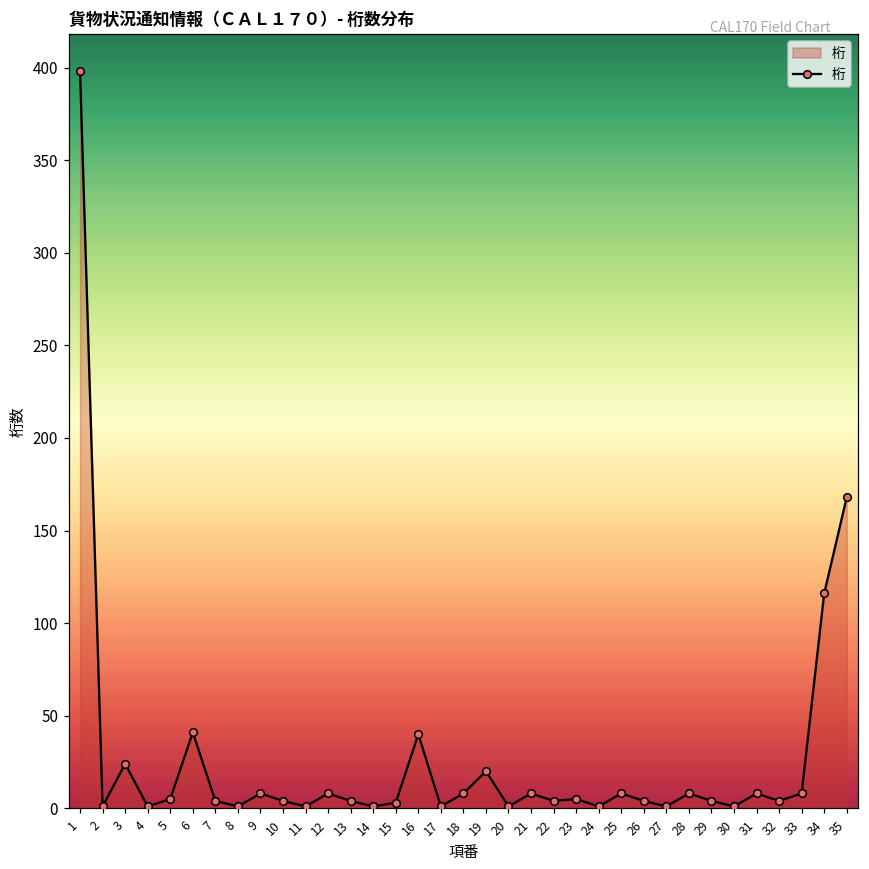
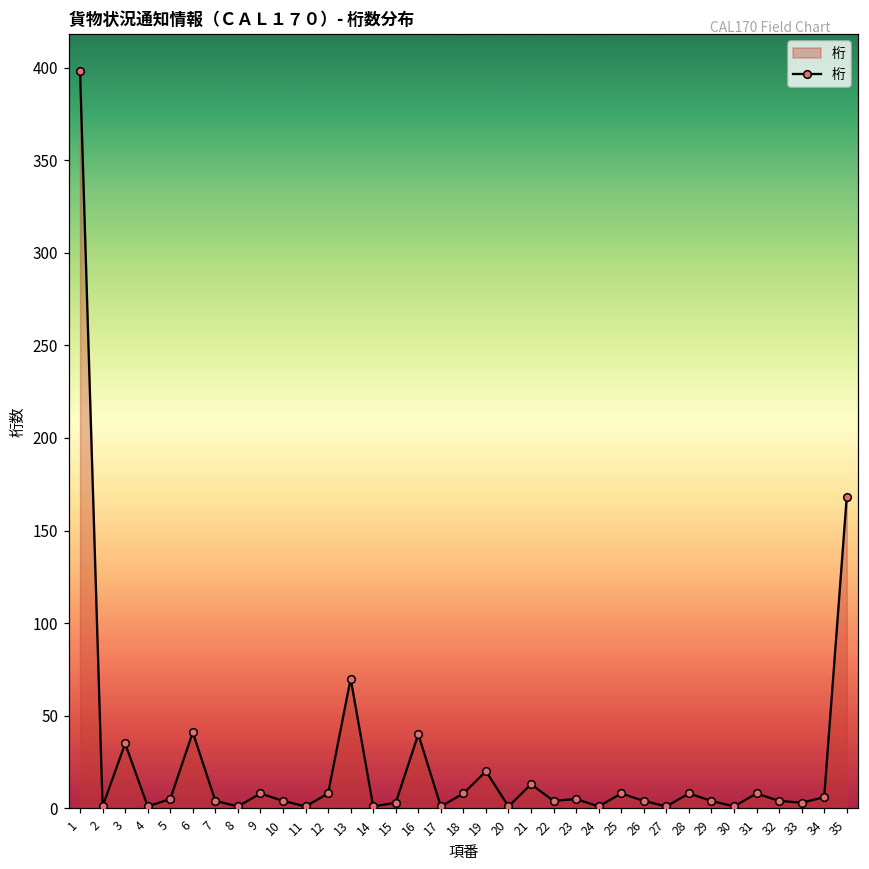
3: 24 -> 35
13: 4 -> 70
21: 8 -> 13
33: 8 -> 3
34: 116 -> 6
